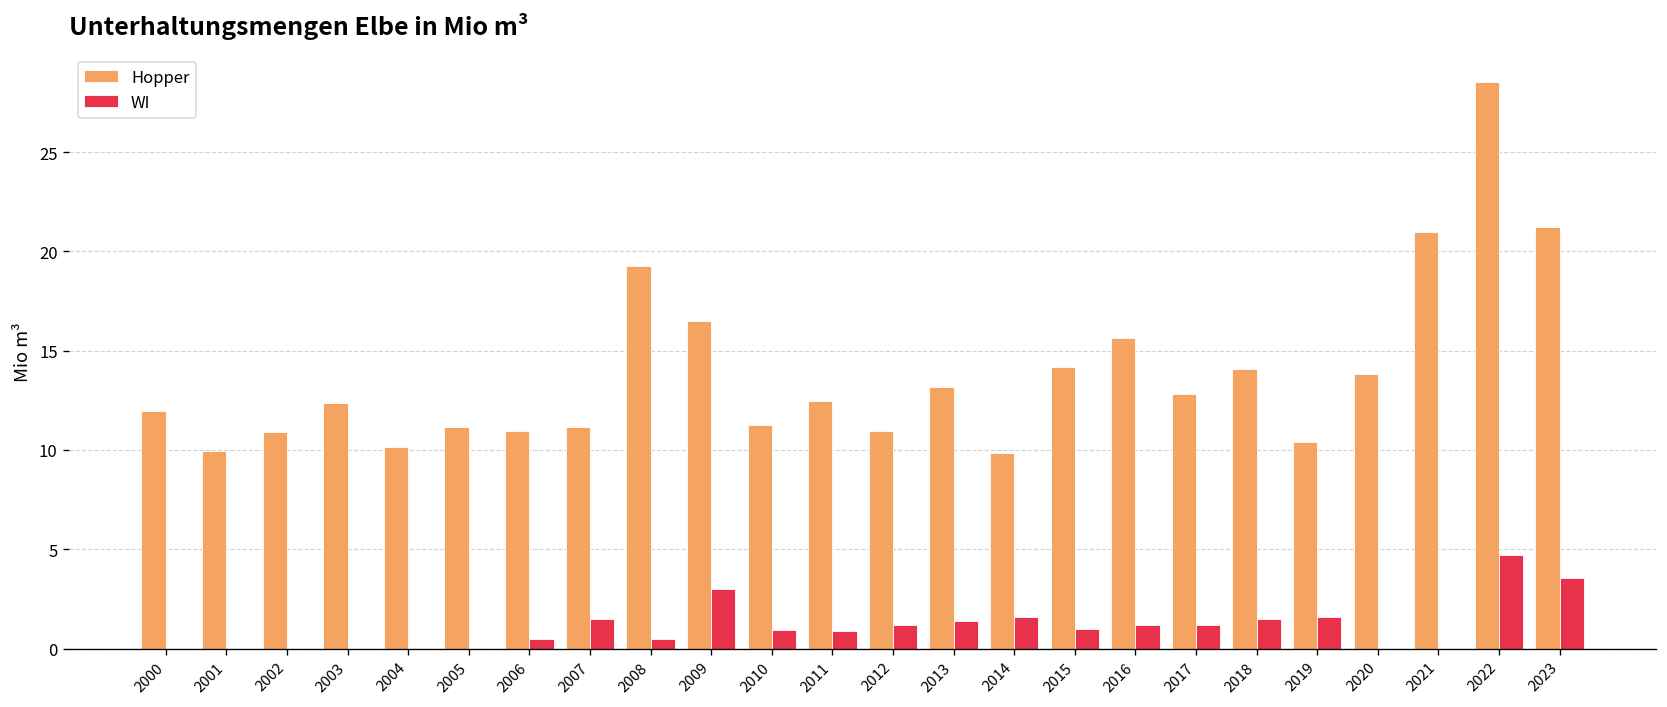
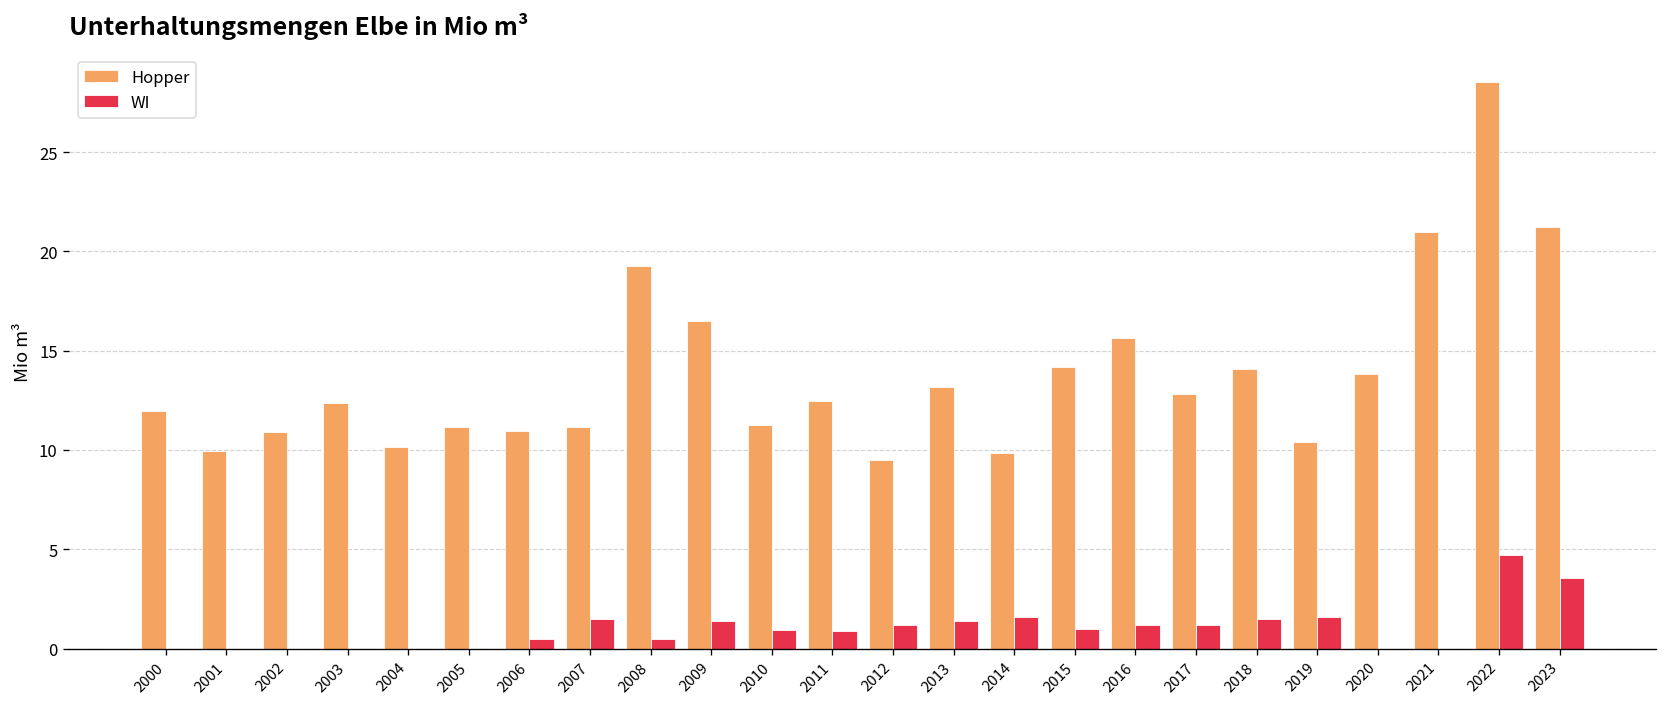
WI, 2009: 3.0 -> 1.4
Hopper, 2012: 11.0 -> 9.5
